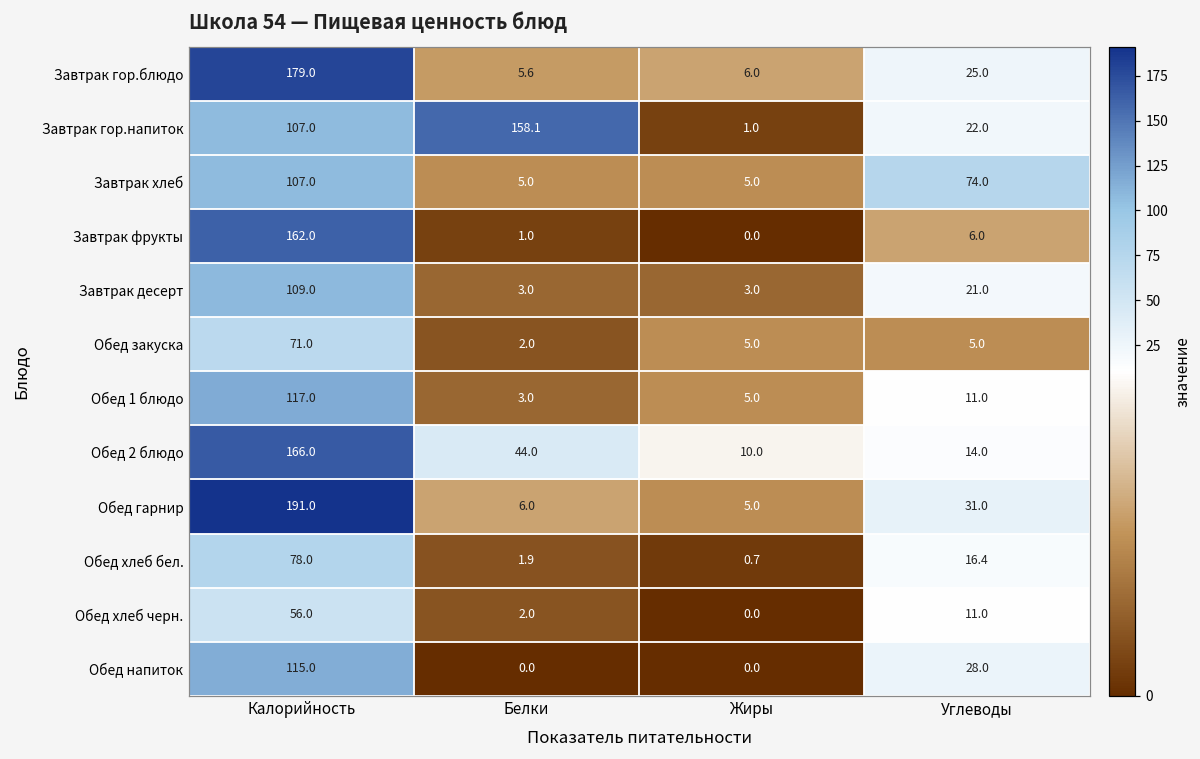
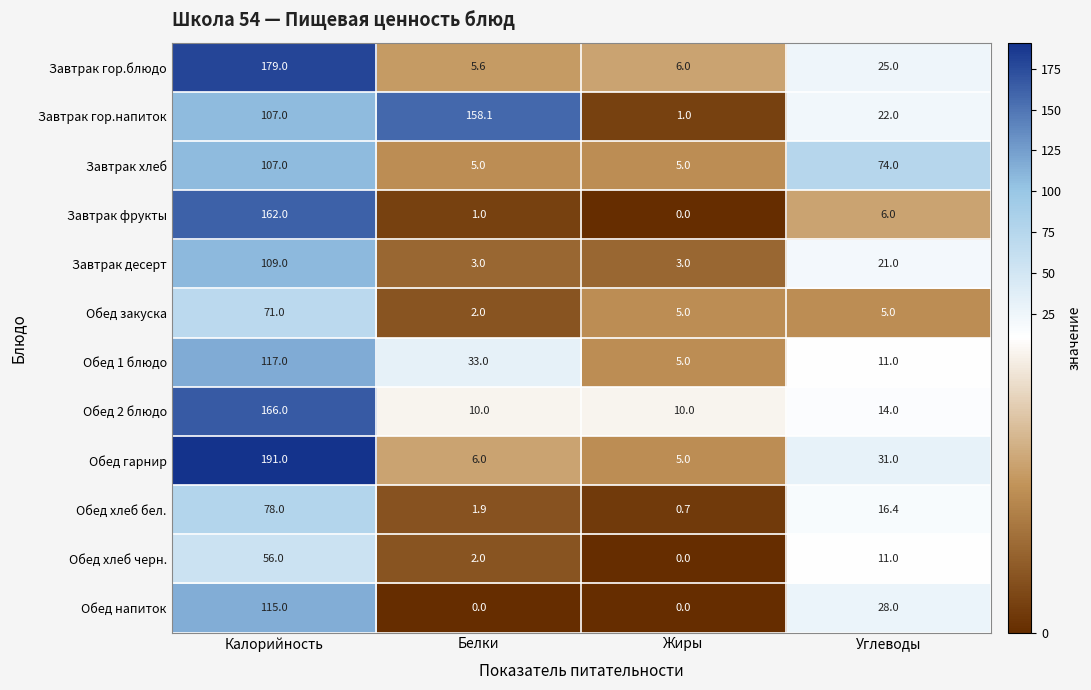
Обед 1 блюдо, Белки: 3.0 -> 33.0
Обед 2 блюдо, Белки: 44.0 -> 10.0
